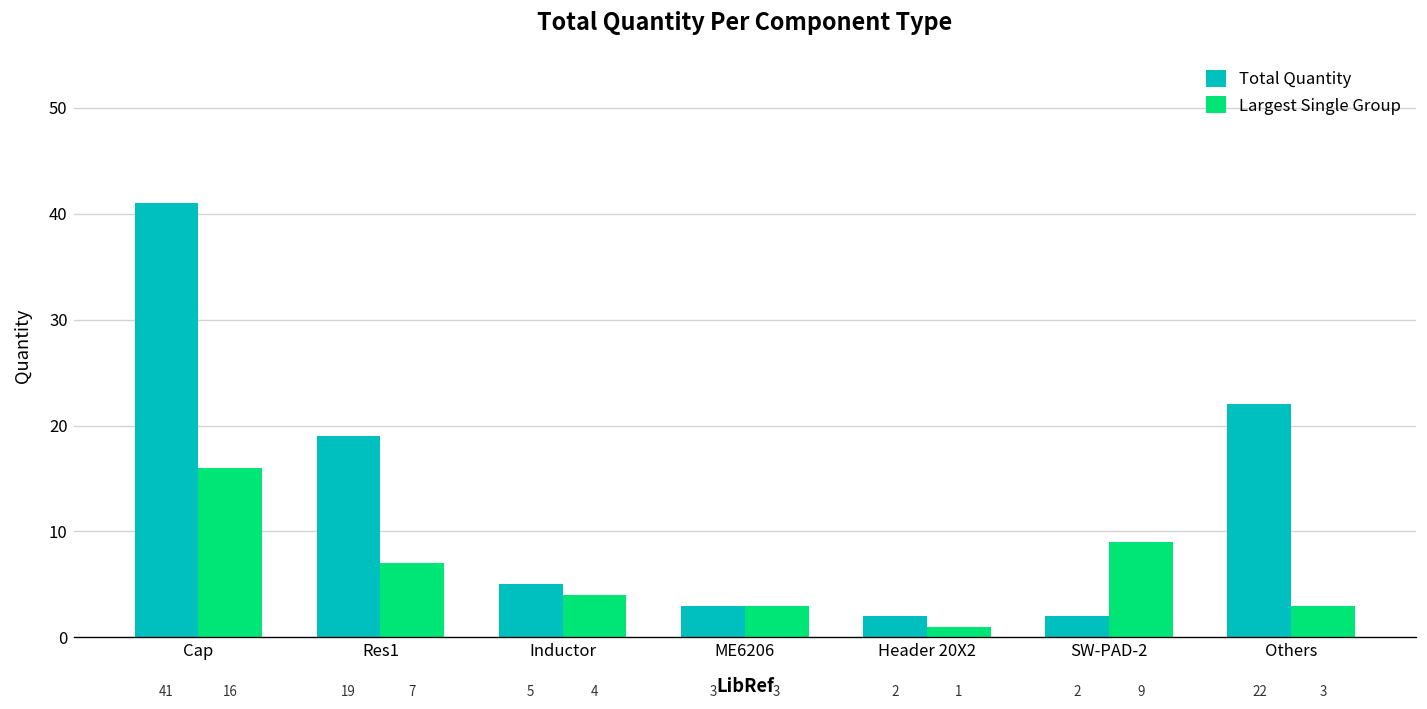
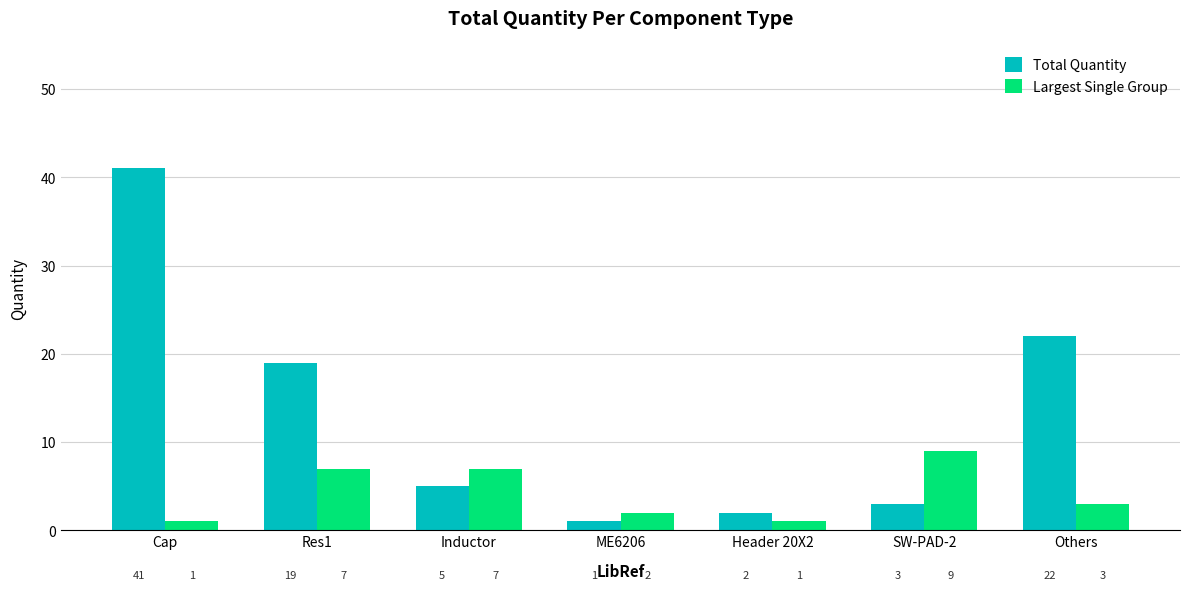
Largest Single Group, Cap: 16 -> 1
Largest Single Group, Inductor: 4 -> 7
Total Quantity, ME6206: 3 -> 1
Largest Single Group, ME6206: 3 -> 2
Total Quantity, SW-PAD-2: 2 -> 3
